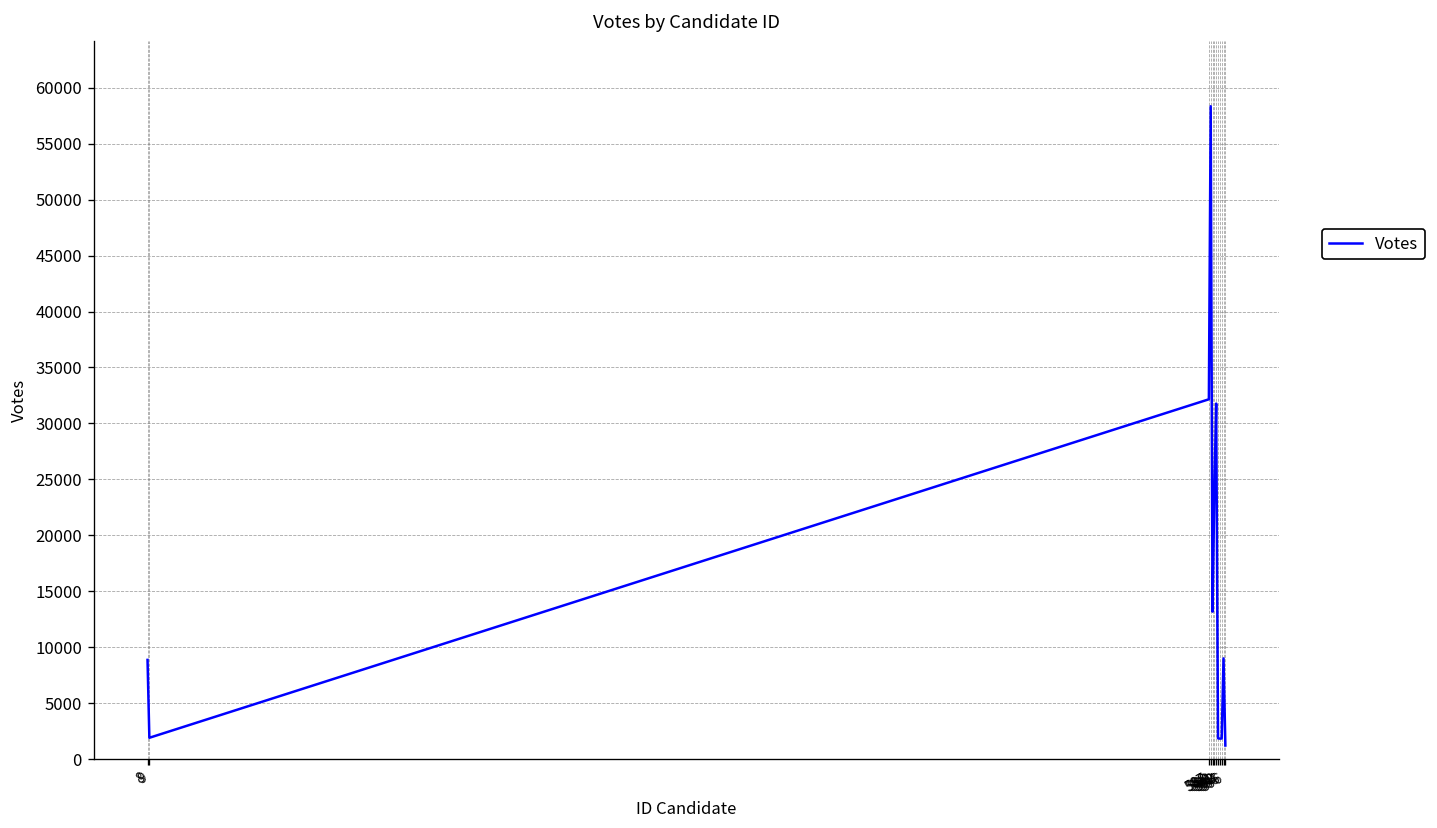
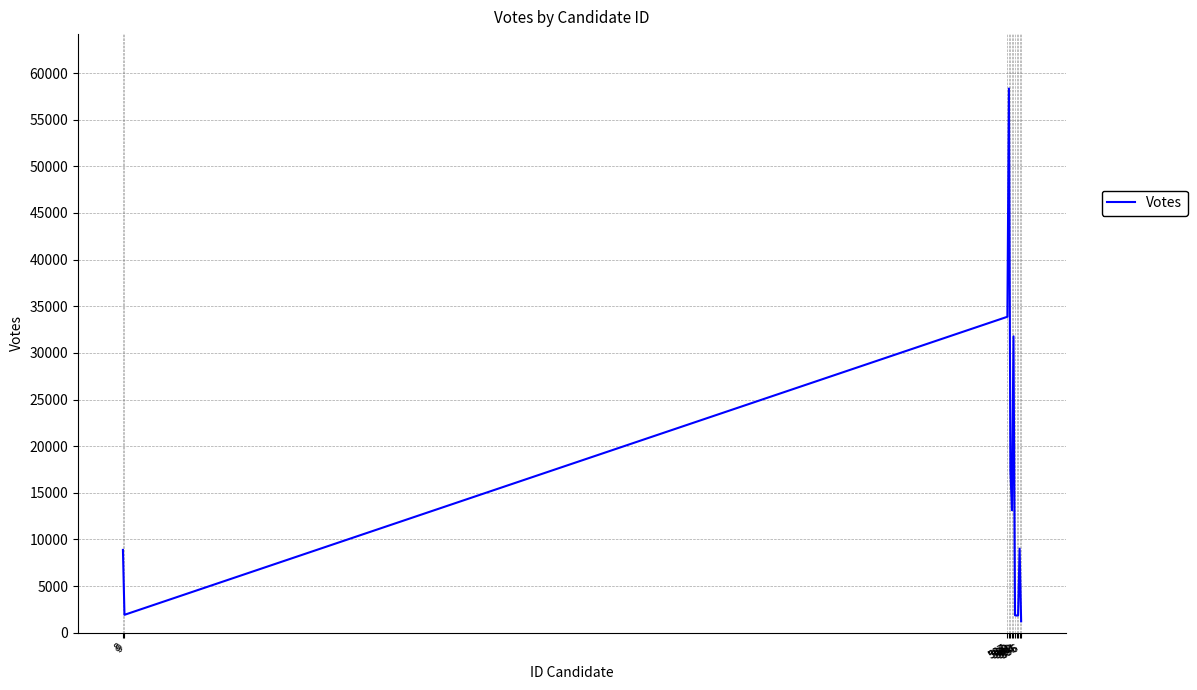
587: 32000 -> 34000
589: 13000 -> 17000
590: 24000 -> 13000
